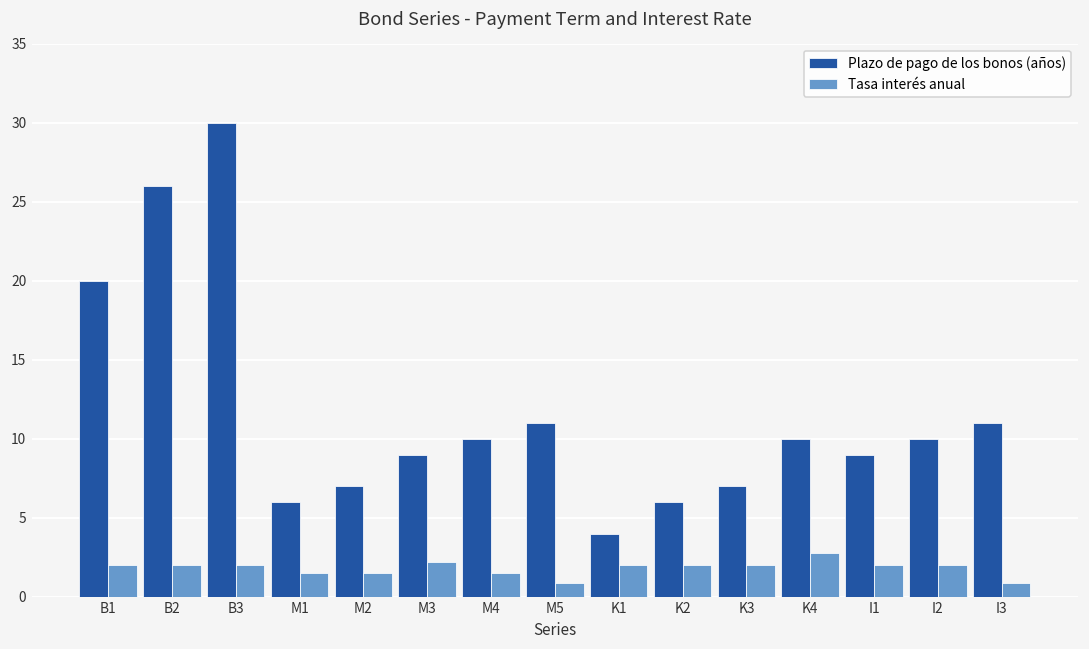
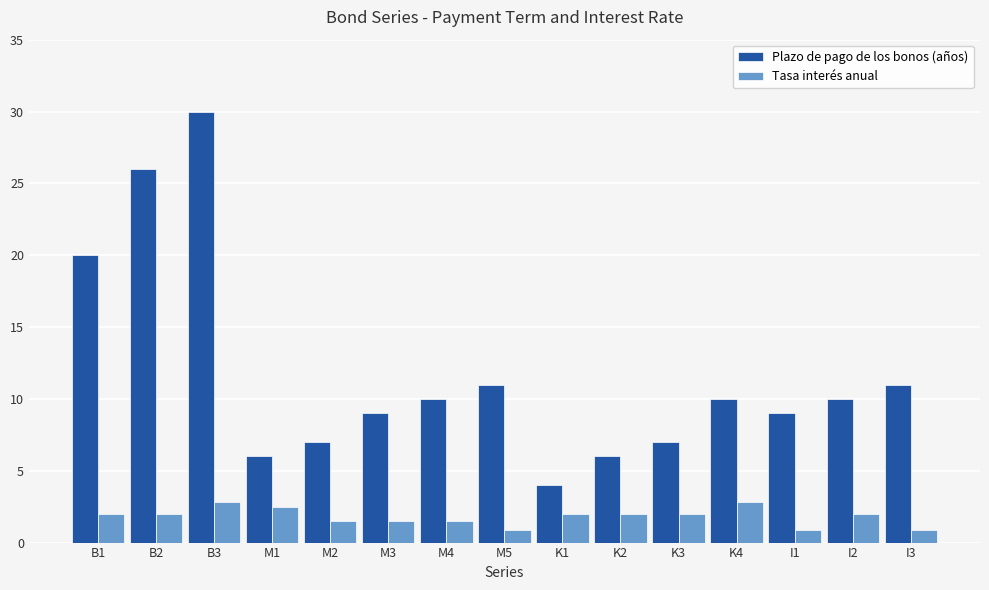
Tasa interés anual, B3: 2.0 -> 2.8
Tasa interés anual, M1: 1.5 -> 2.5
Tasa interés anual, M3: 2.2 -> 1.5
Tasa interés anual, I1: 2.0 -> 0.9
